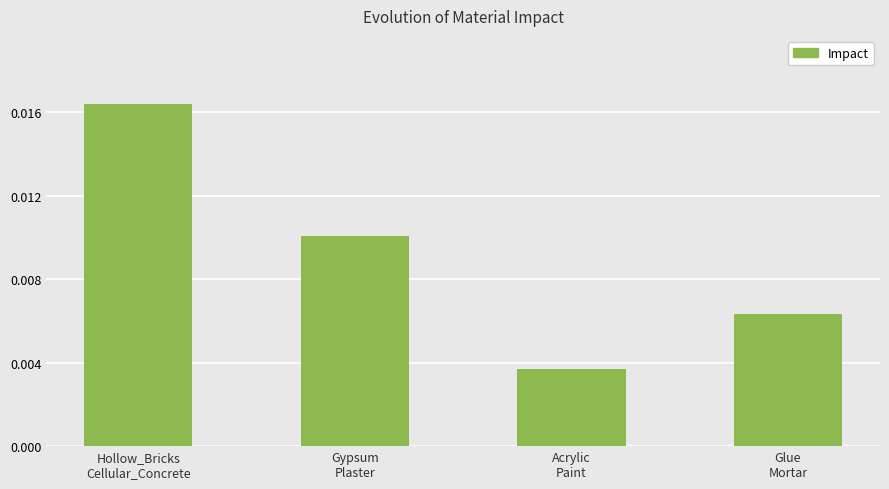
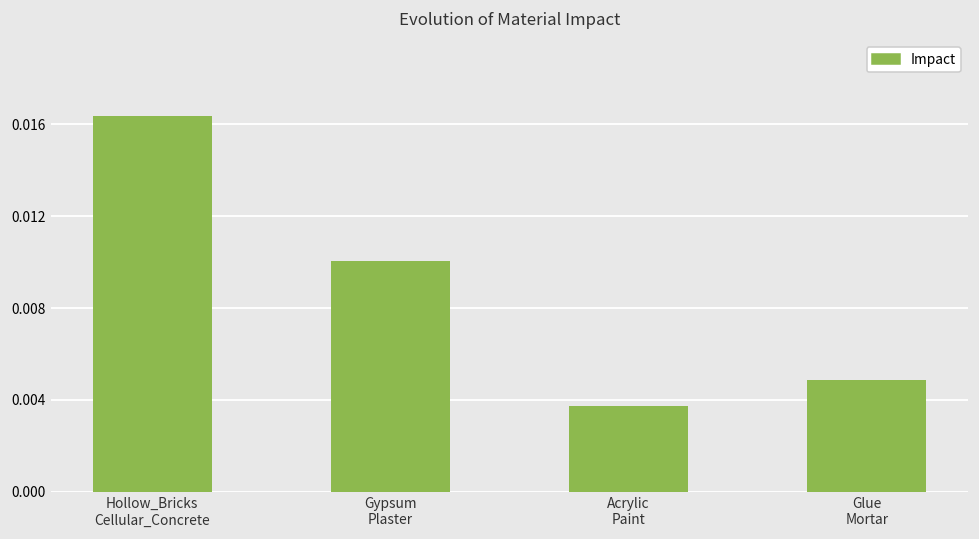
Glue Mortar: 0.0063 -> 0.0049
